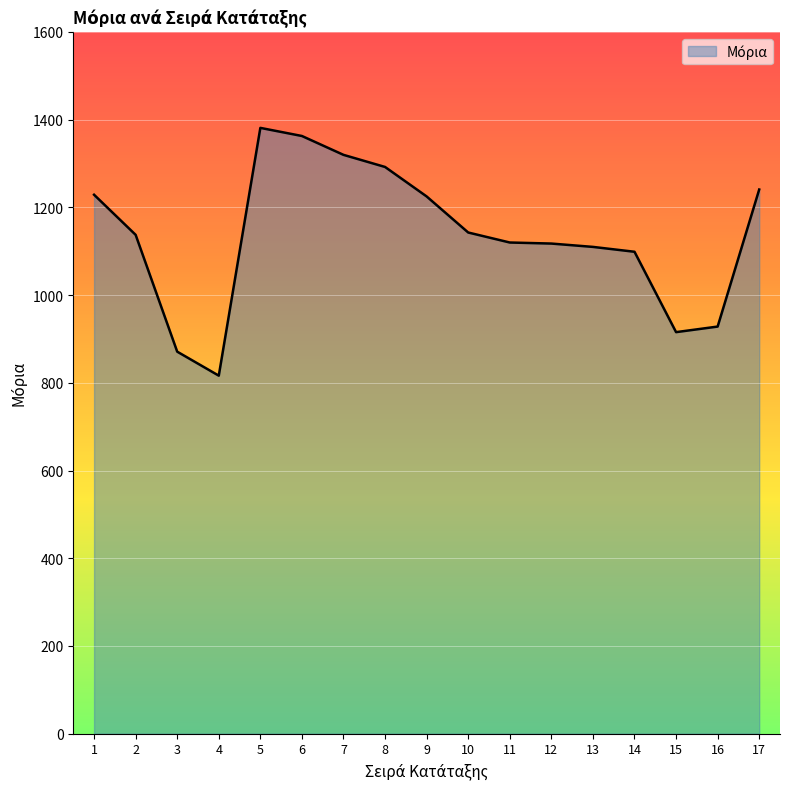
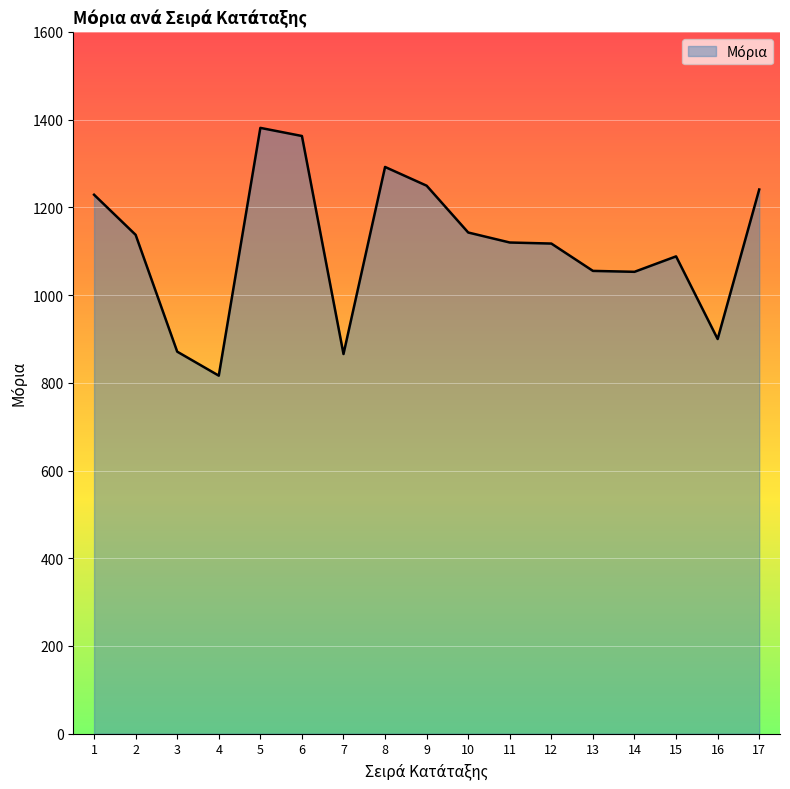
7: 1320 -> 870
9: 1220 -> 1250
13: 1110 -> 1060
14: 1100 -> 1050
15: 920 -> 1090
16: 930 -> 900
